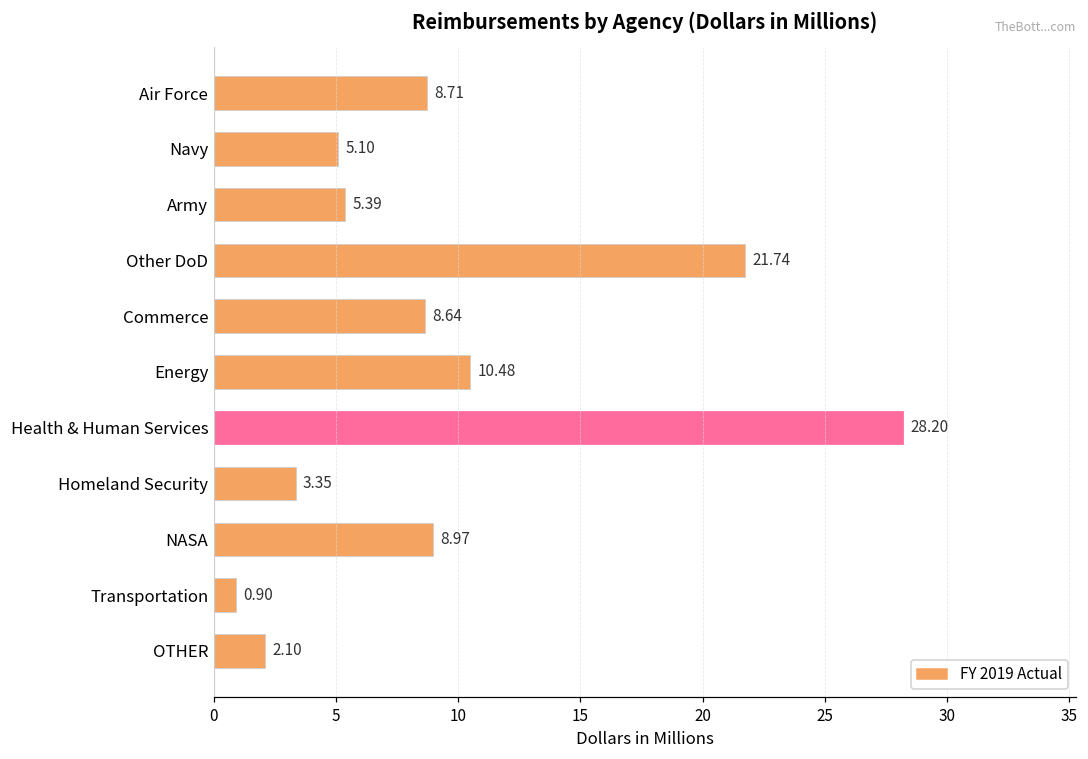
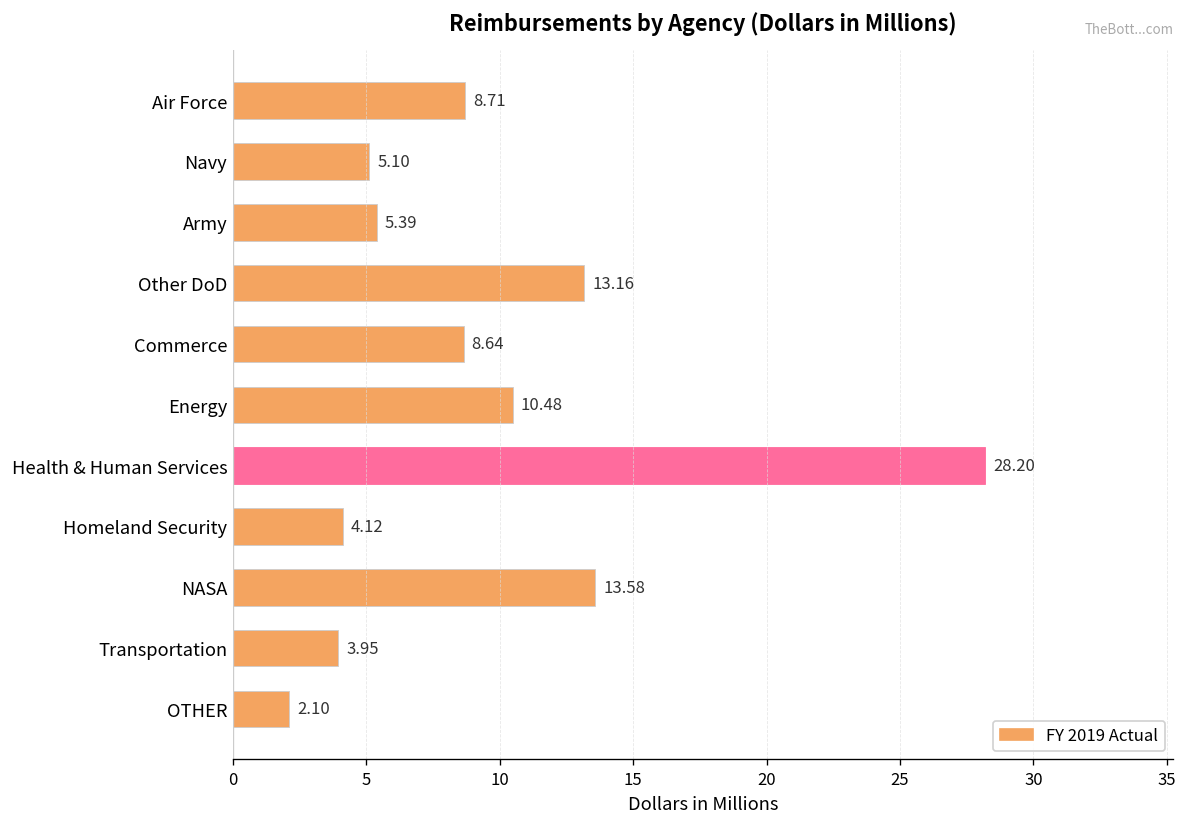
Other DoD: 21.74 -> 13.16
Homeland Security: 3.35 -> 4.12
NASA: 8.97 -> 13.58
Transportation: 0.90 -> 3.95
